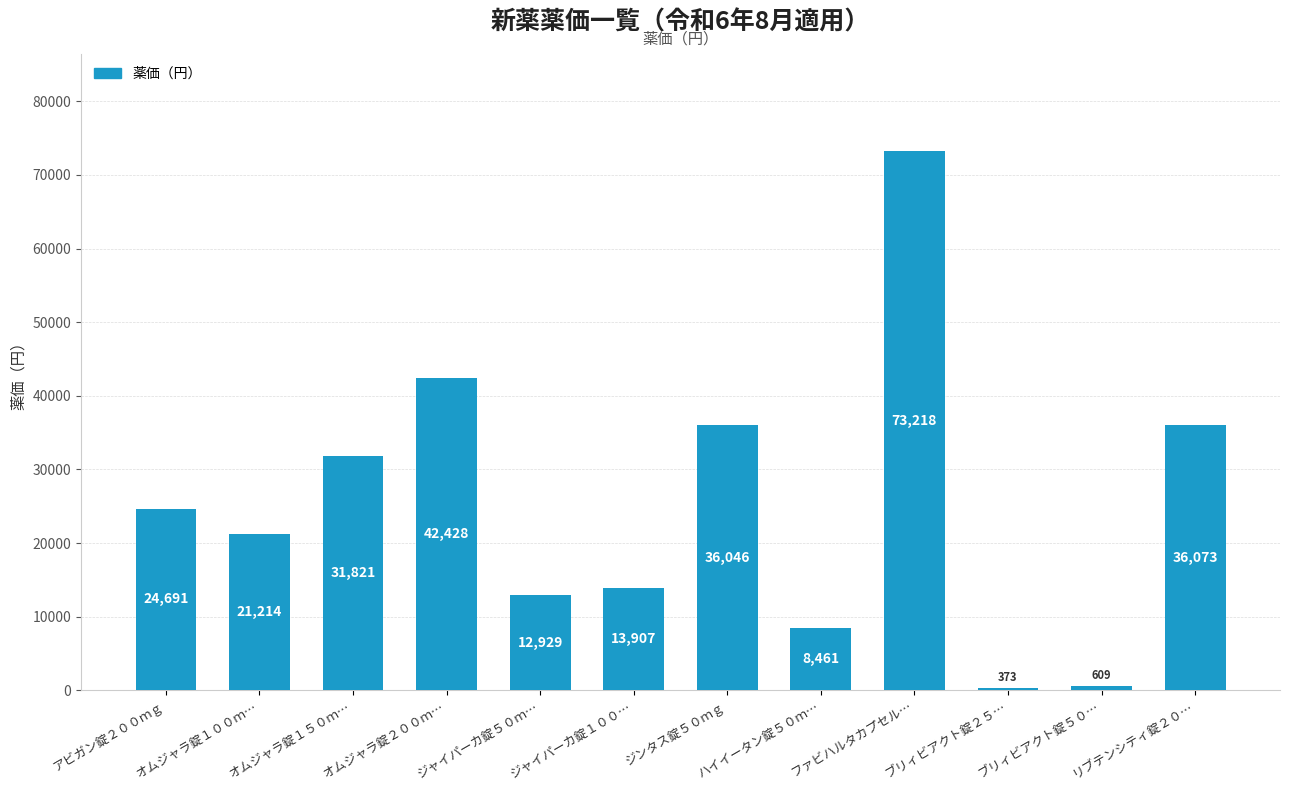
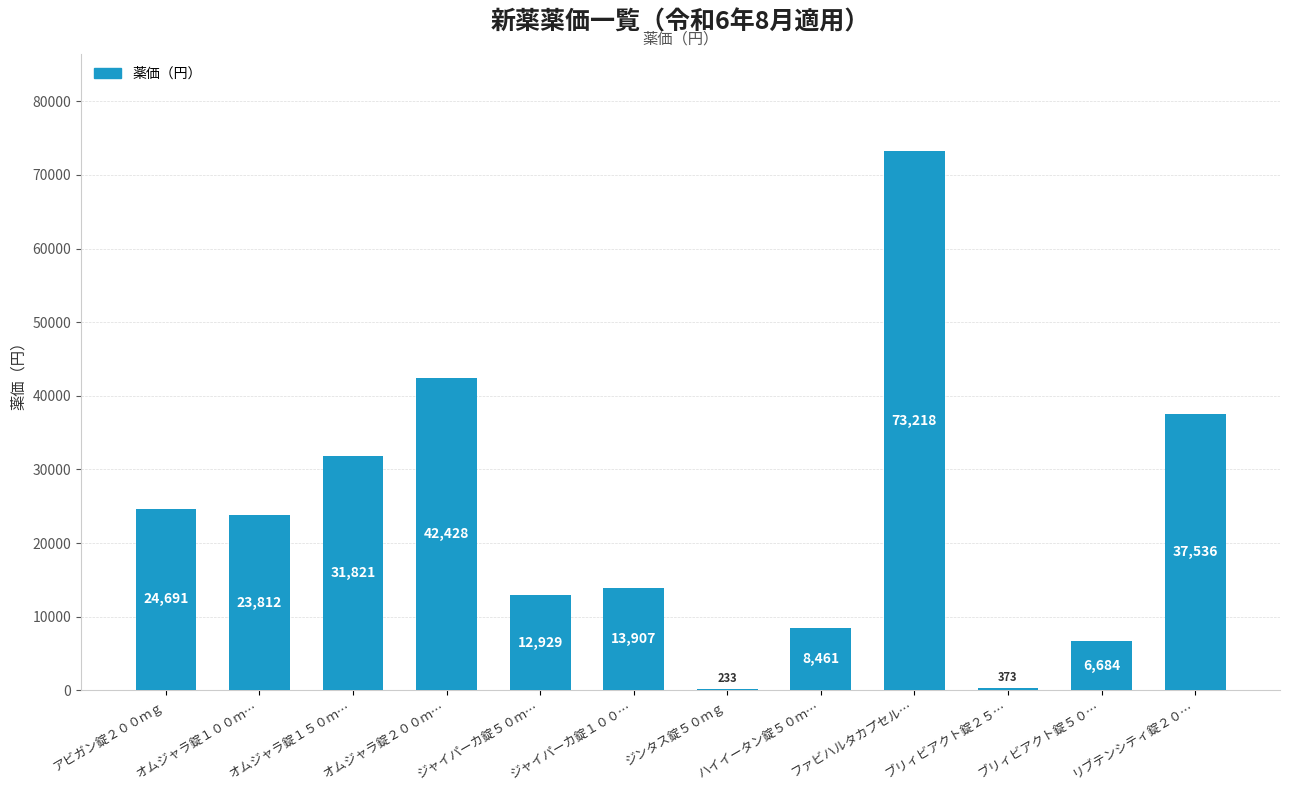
オムジャラ錠１００ｍ…: 21,214 -> 23,812
ジンタス錠５０ｍｇ: 36,046 -> 233
ブリィビアクト錠５０…: 609 -> 6,684
リブテンシティ錠２０…: 36,073 -> 37,536
